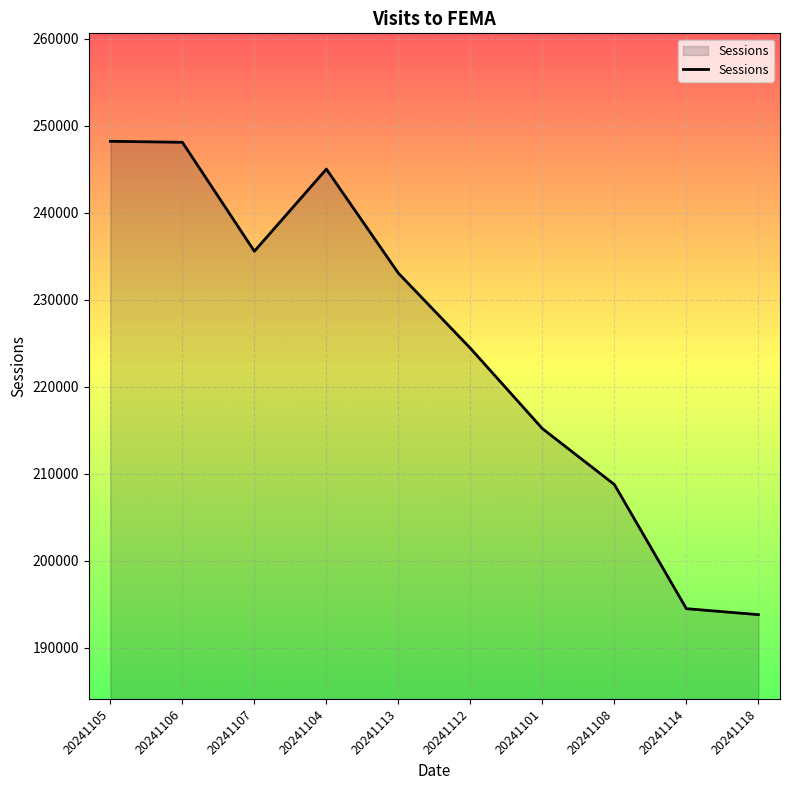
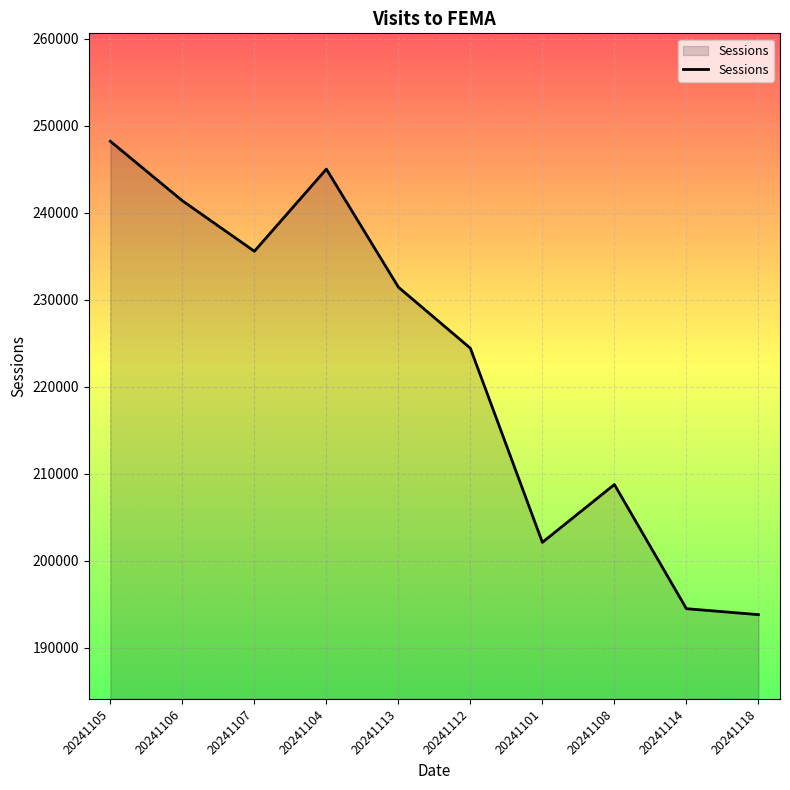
20241106: 248000 -> 241000
20241113: 233000 -> 231000
20241101: 215000 -> 202000
